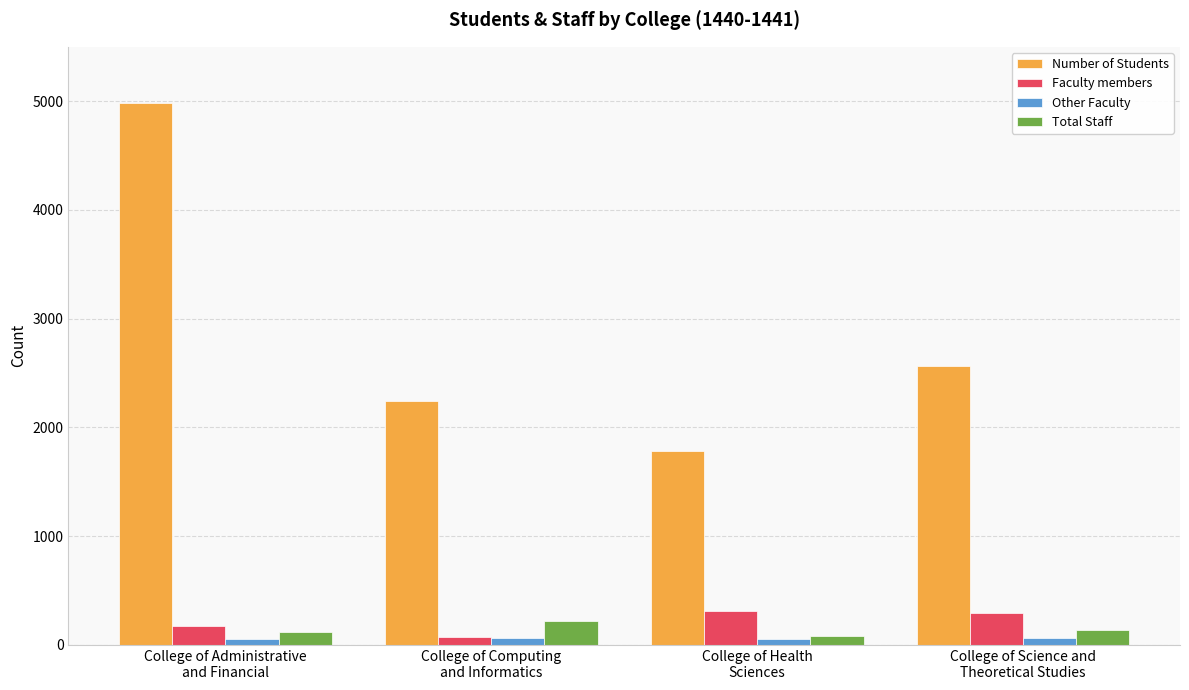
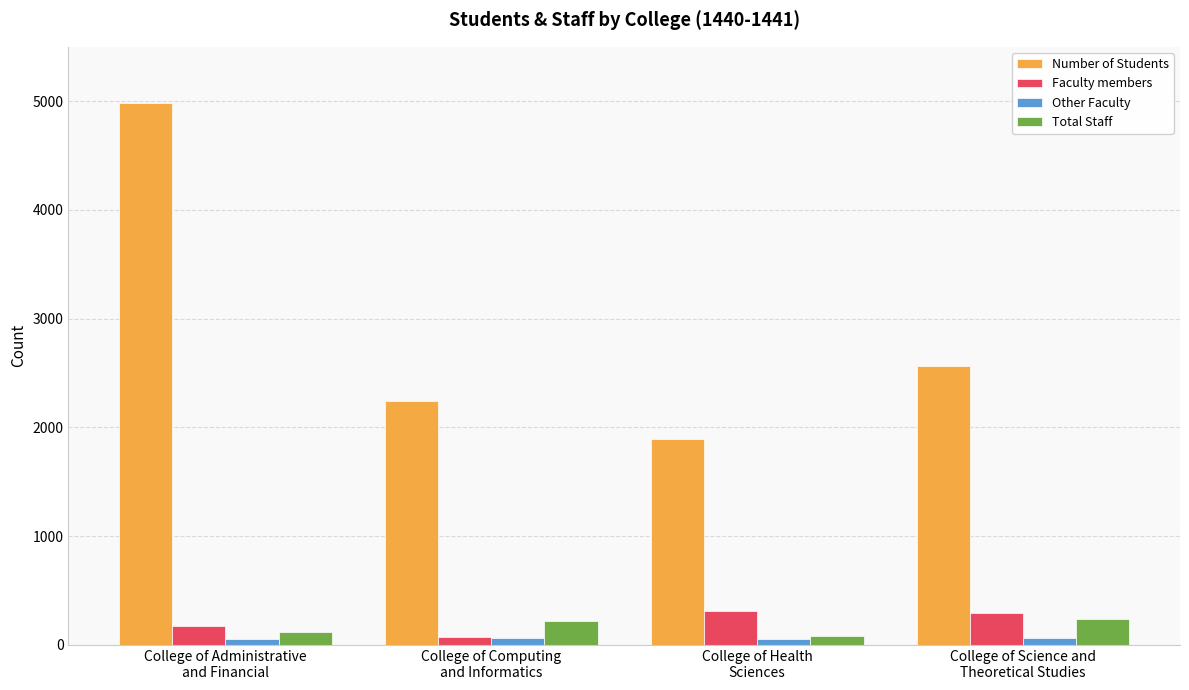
Number of Students, College of Health Sciences: 1780 -> 1890
Total Staff, College of Science and Theoretical Studies: 140 -> 240
